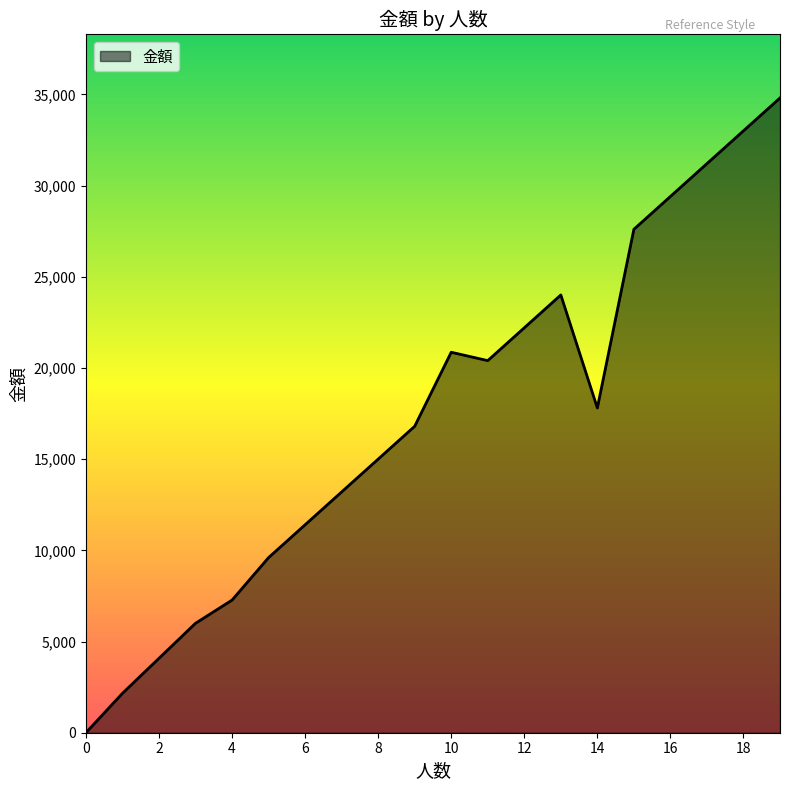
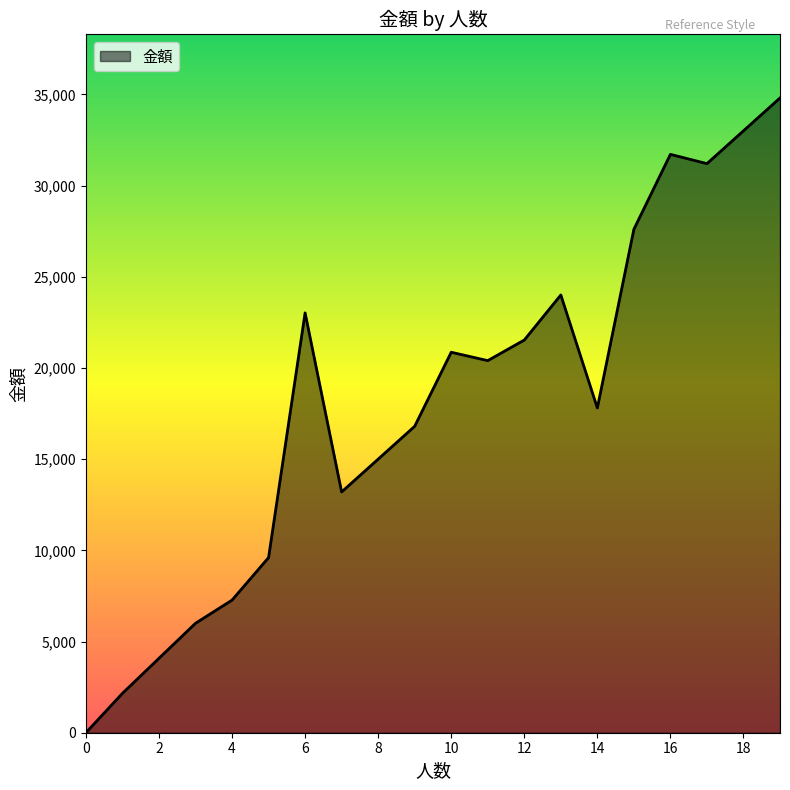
6: 11,400 -> 23,000
12: 22,200 -> 21,500
16: 29,400 -> 31,700
